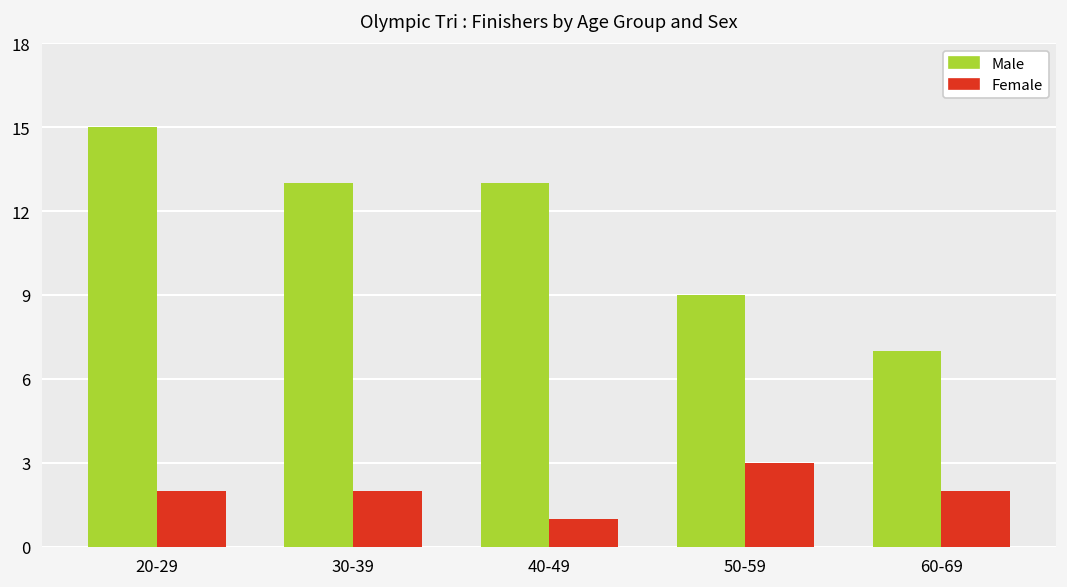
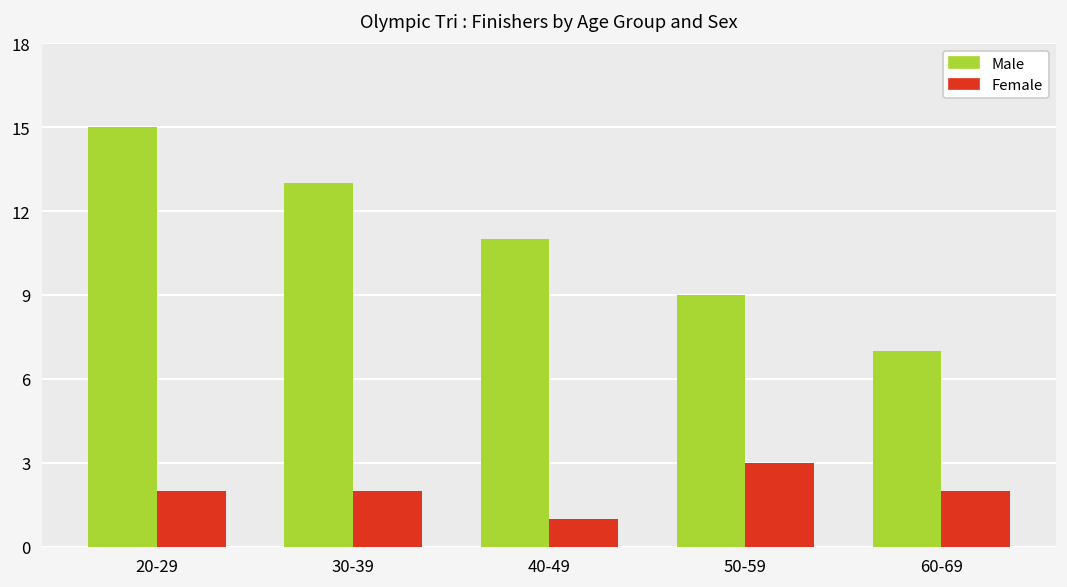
Male, 40-49: 13 -> 11
